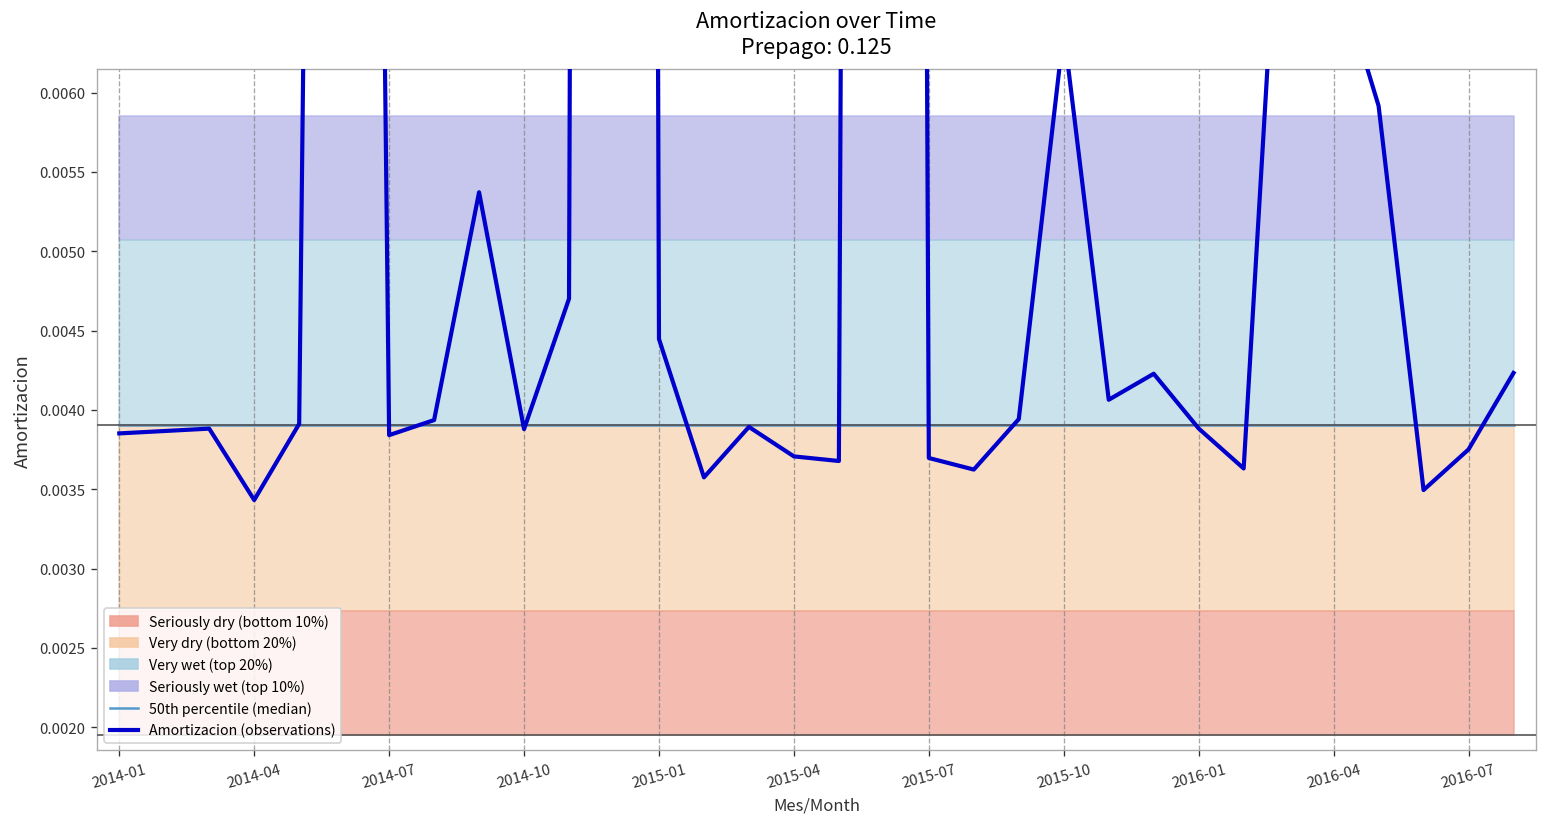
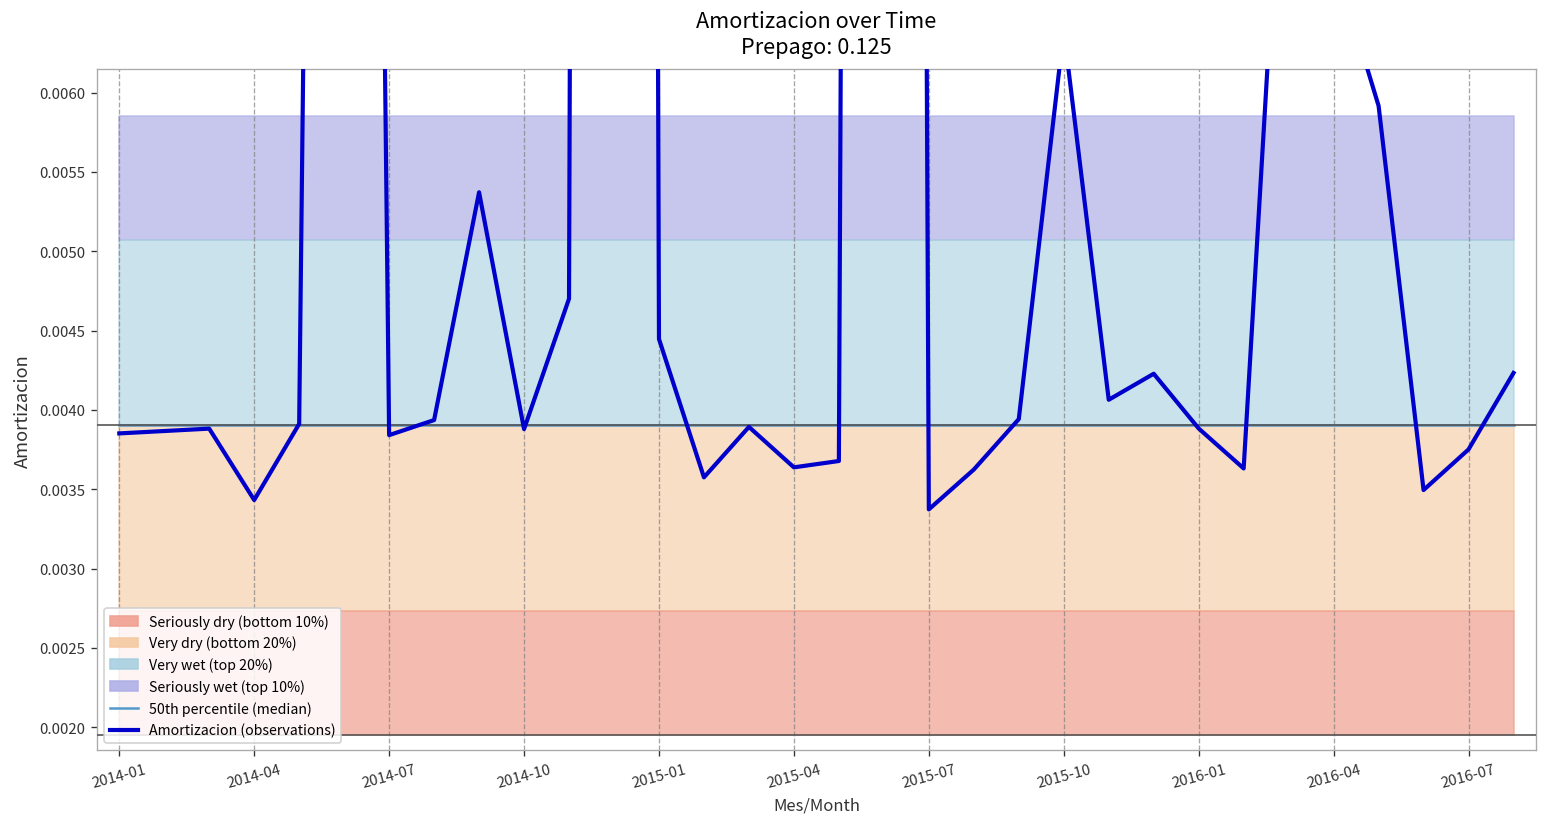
Amortizacion (observations), 2015-04: 0.00371 -> 0.00364
Amortizacion (observations), 2015-07: 0.00370 -> 0.00337
